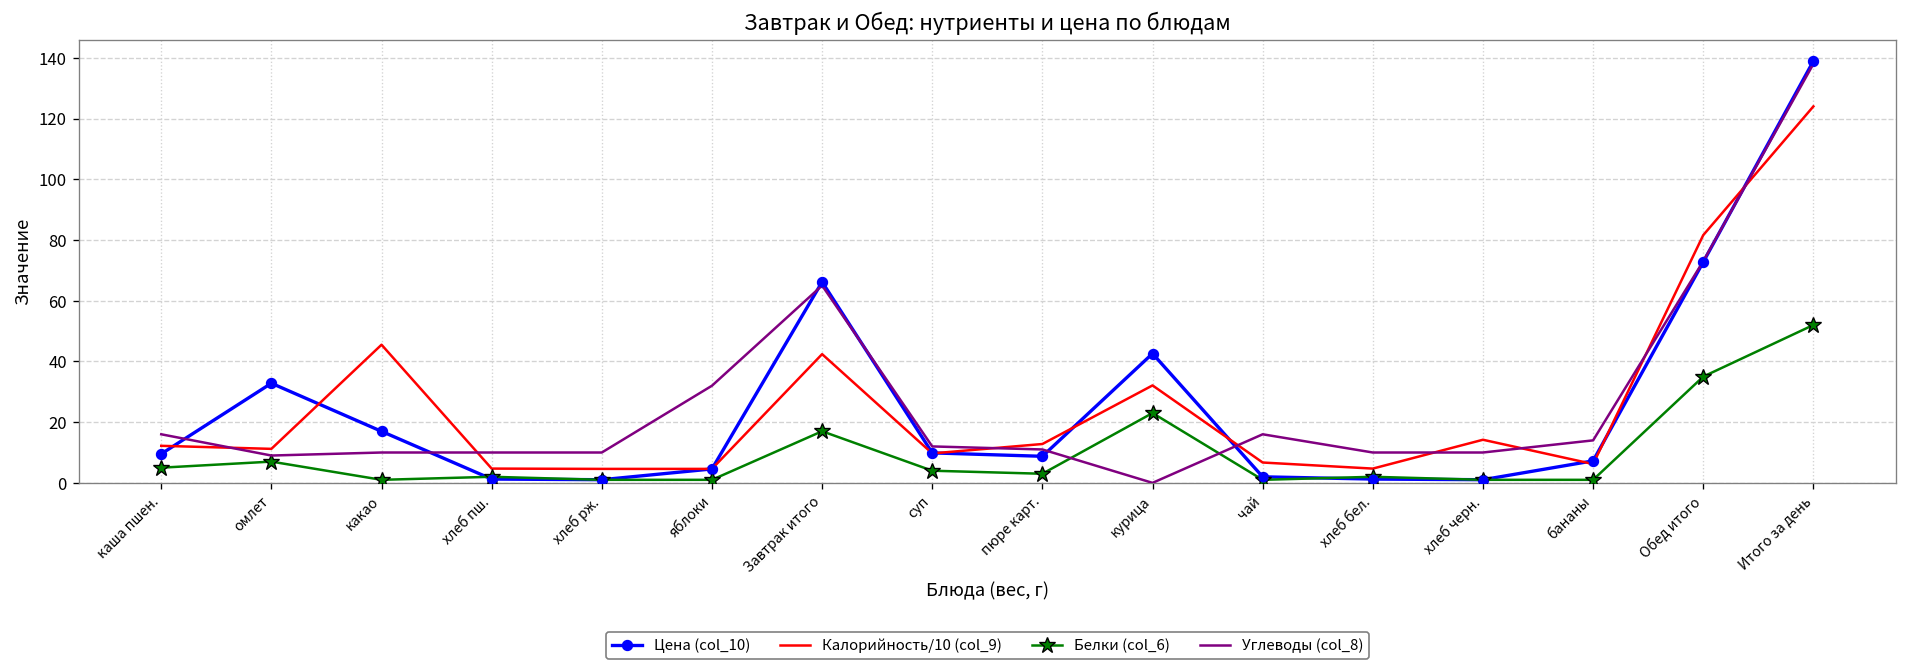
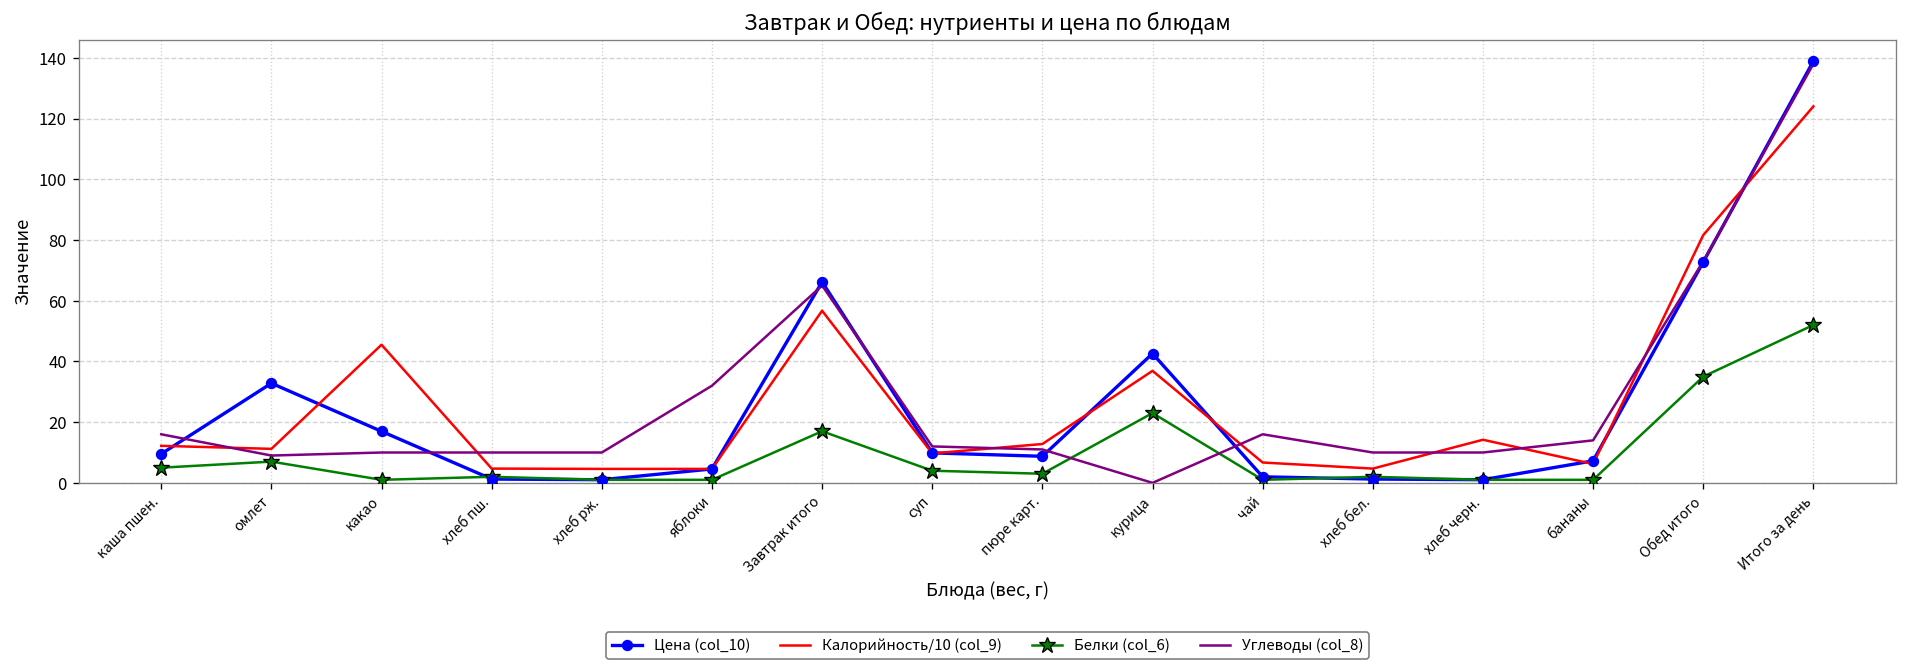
Калорийность/10 (col_9), Завтрак итого: 42 -> 57
Калорийность/10 (col_9), курица: 32 -> 37
